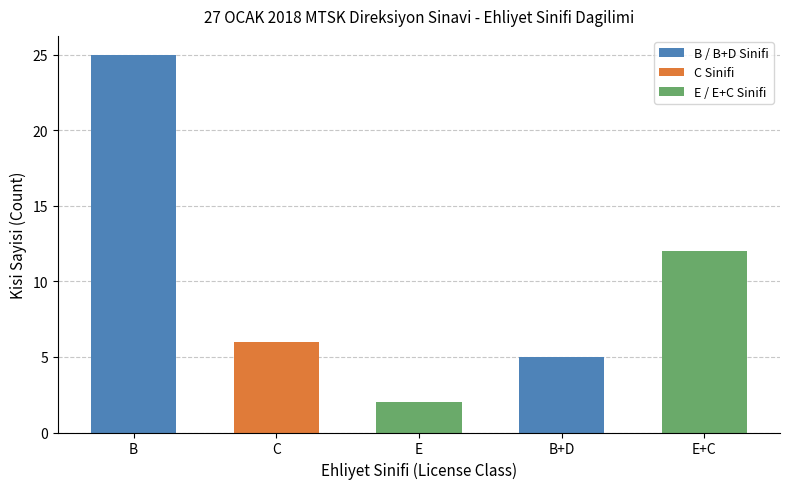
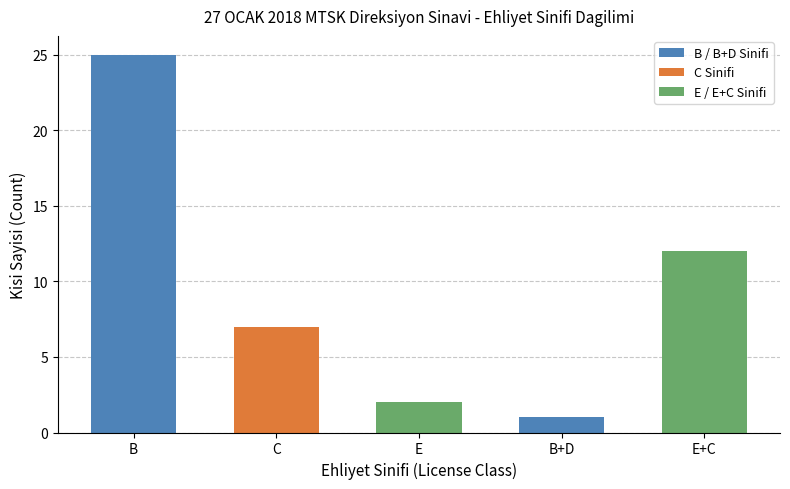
C Sinifi, C: 6 -> 7
B / B+D Sinifi, B+D: 5 -> 1
